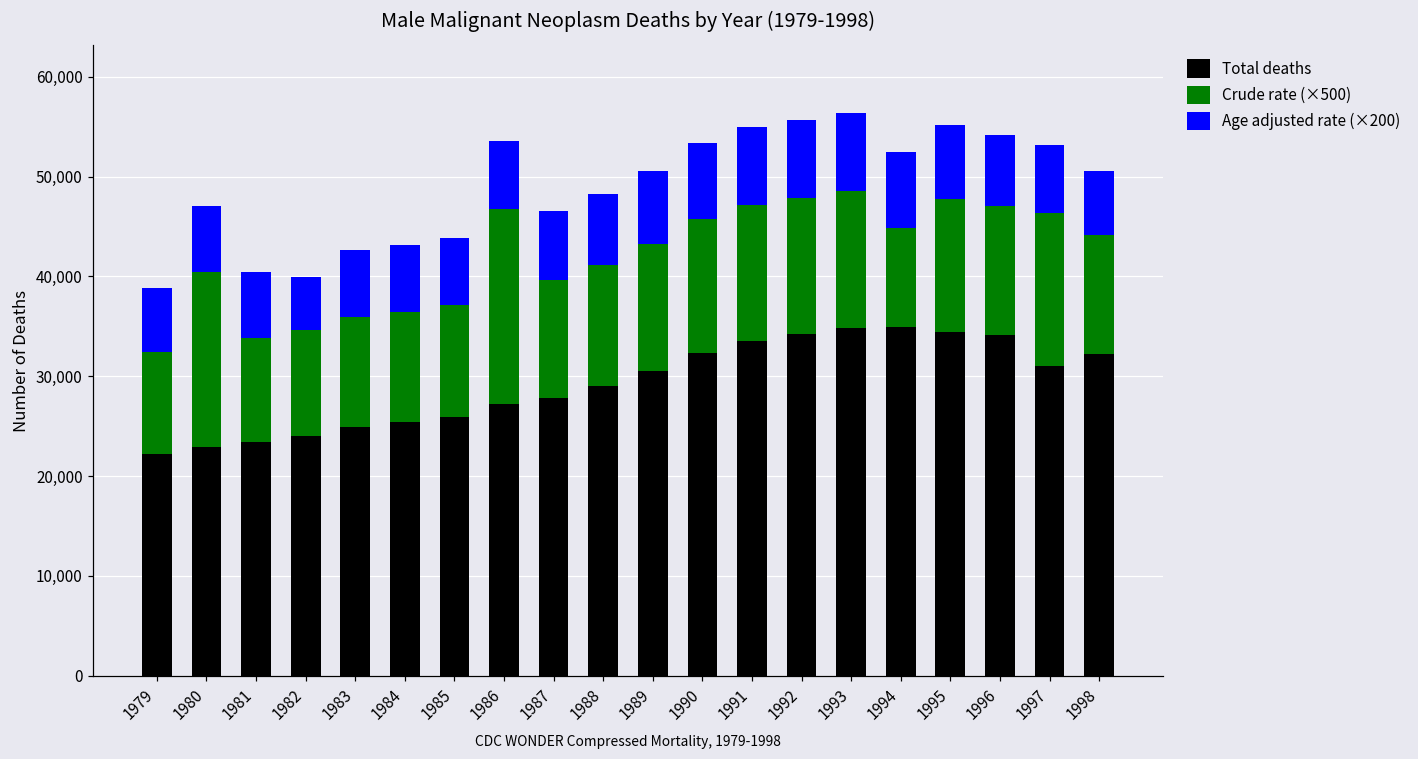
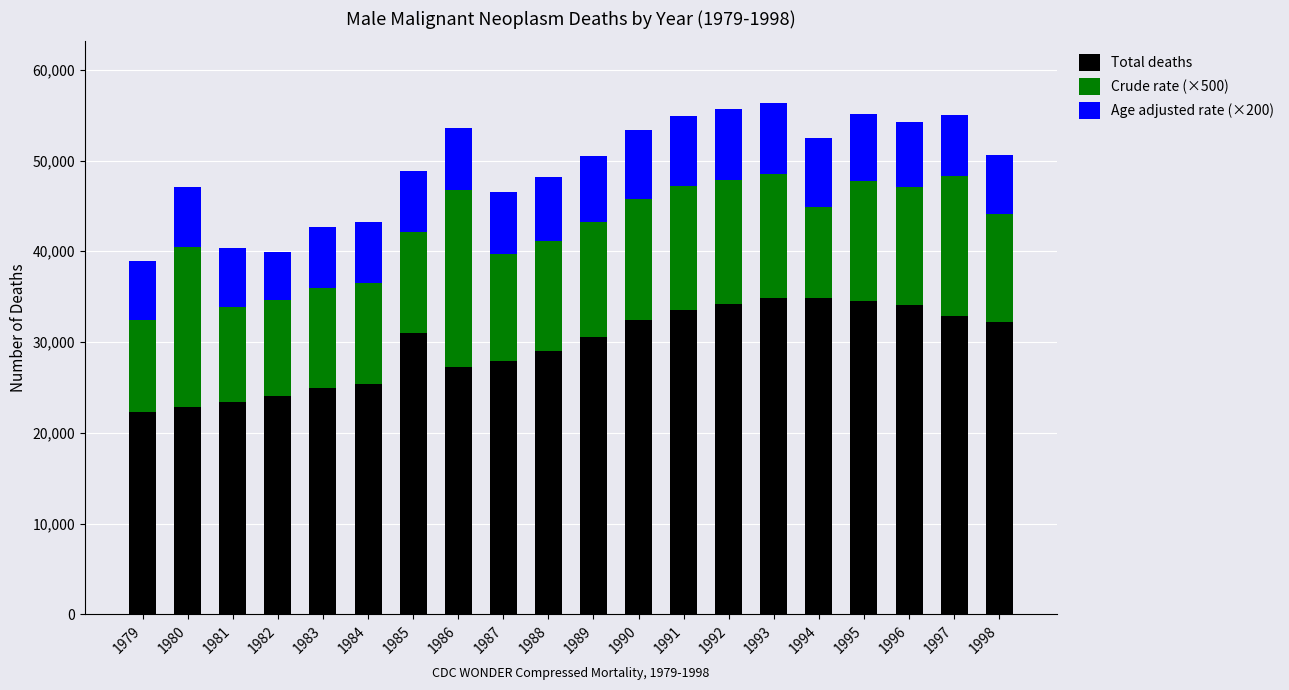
Total deaths, 1985: 26,000 -> 31,000
Total deaths, 1997: 31,000 -> 33,000
